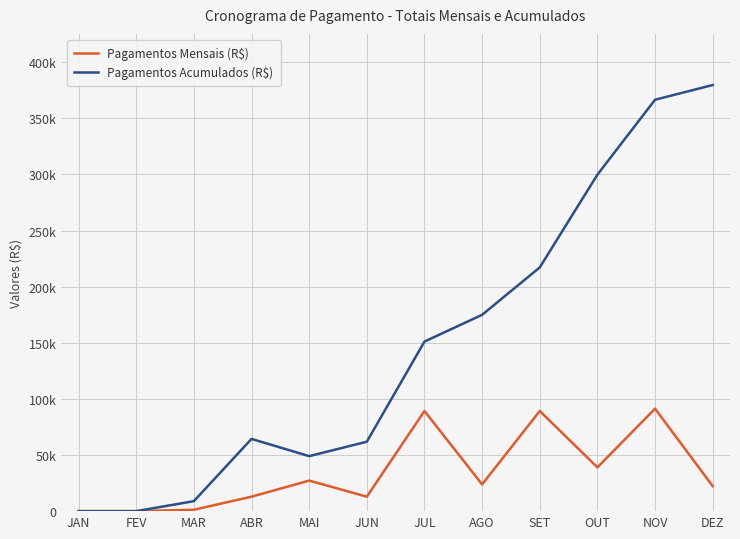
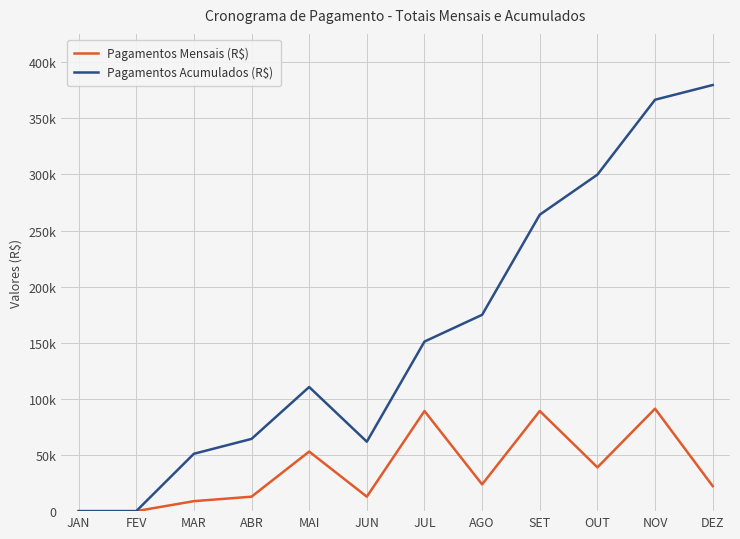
Pagamentos Mensais (R$), MAR: 1000 -> 9000
Pagamentos Acumulados (R$), MAR: 9000 -> 51000
Pagamentos Mensais (R$), MAI: 27000 -> 53000
Pagamentos Acumulados (R$), MAI: 49000 -> 111000
Pagamentos Acumulados (R$), SET: 217000 -> 264000
